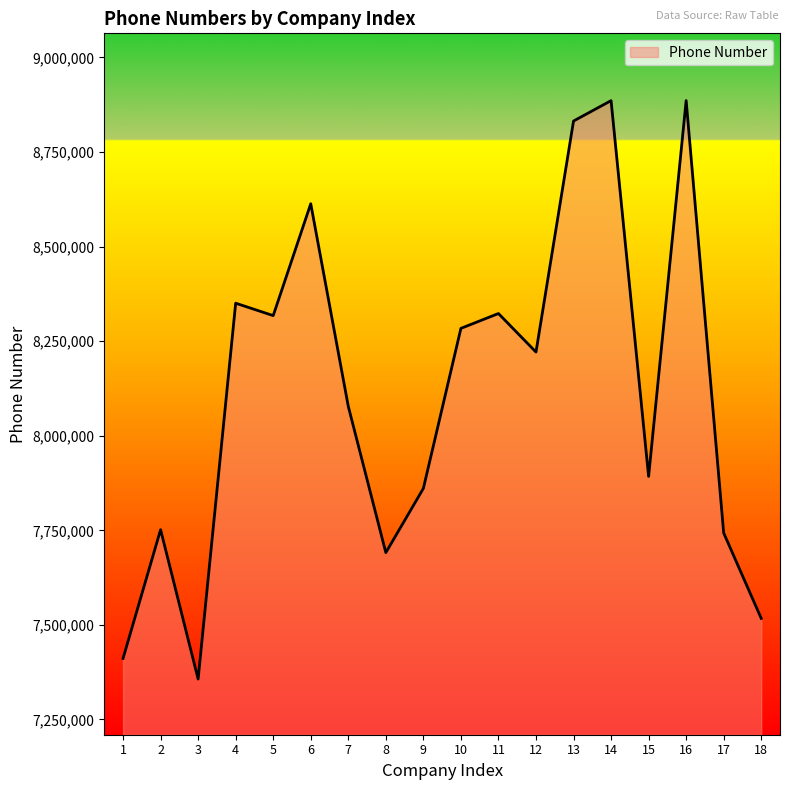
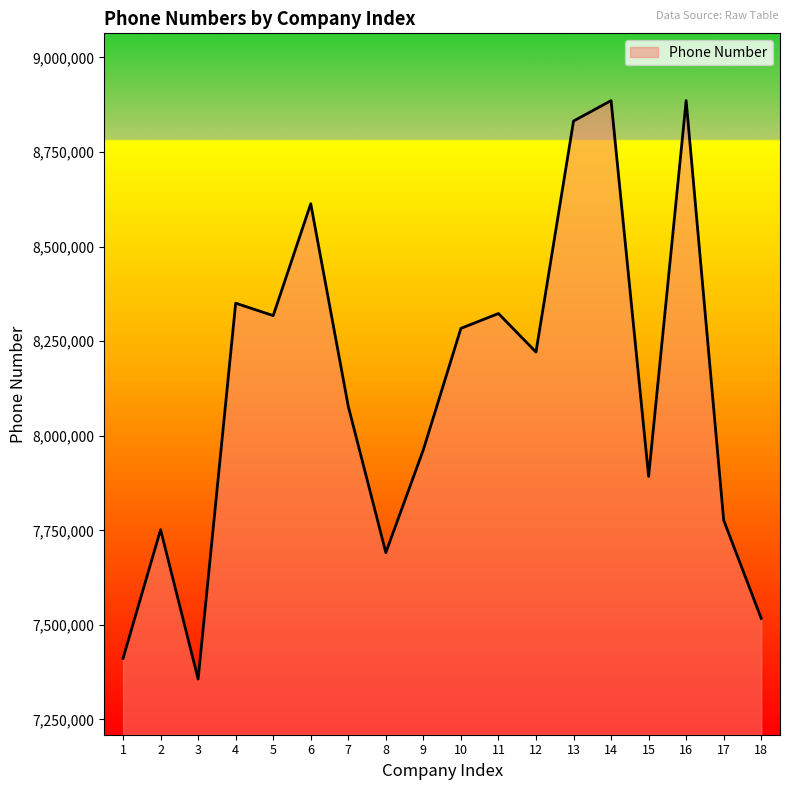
9: 7,860,000 -> 7,960,000
17: 7,740,000 -> 7,780,000
